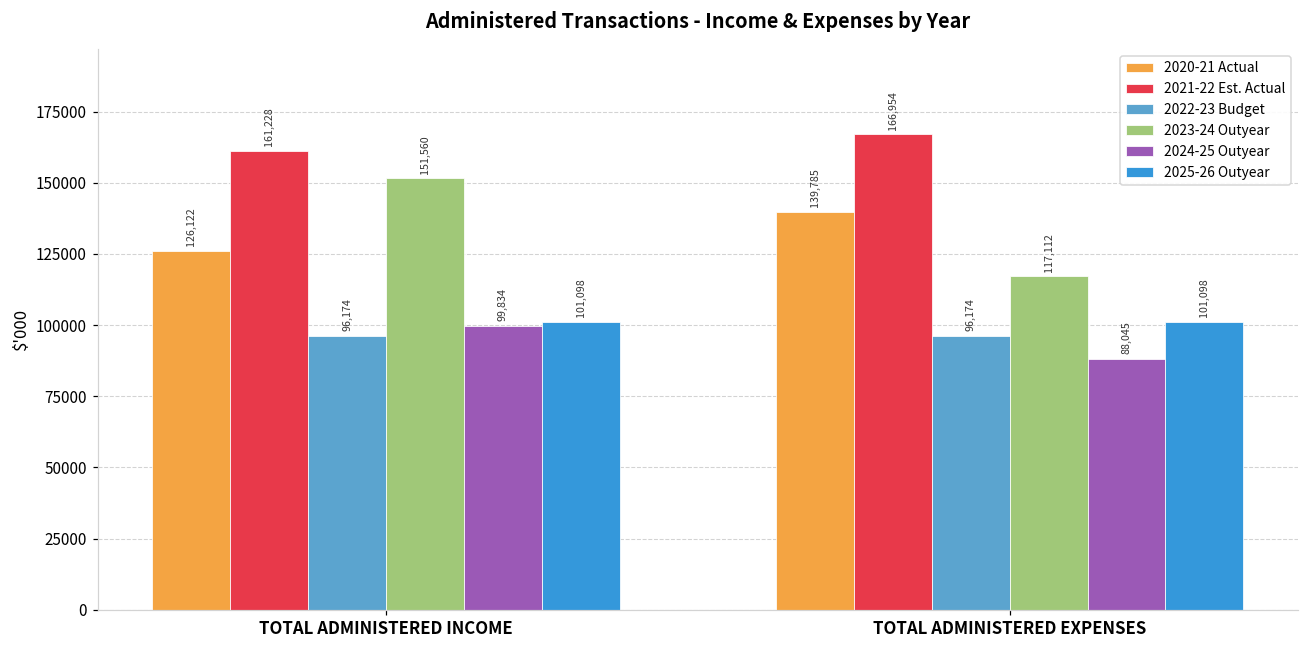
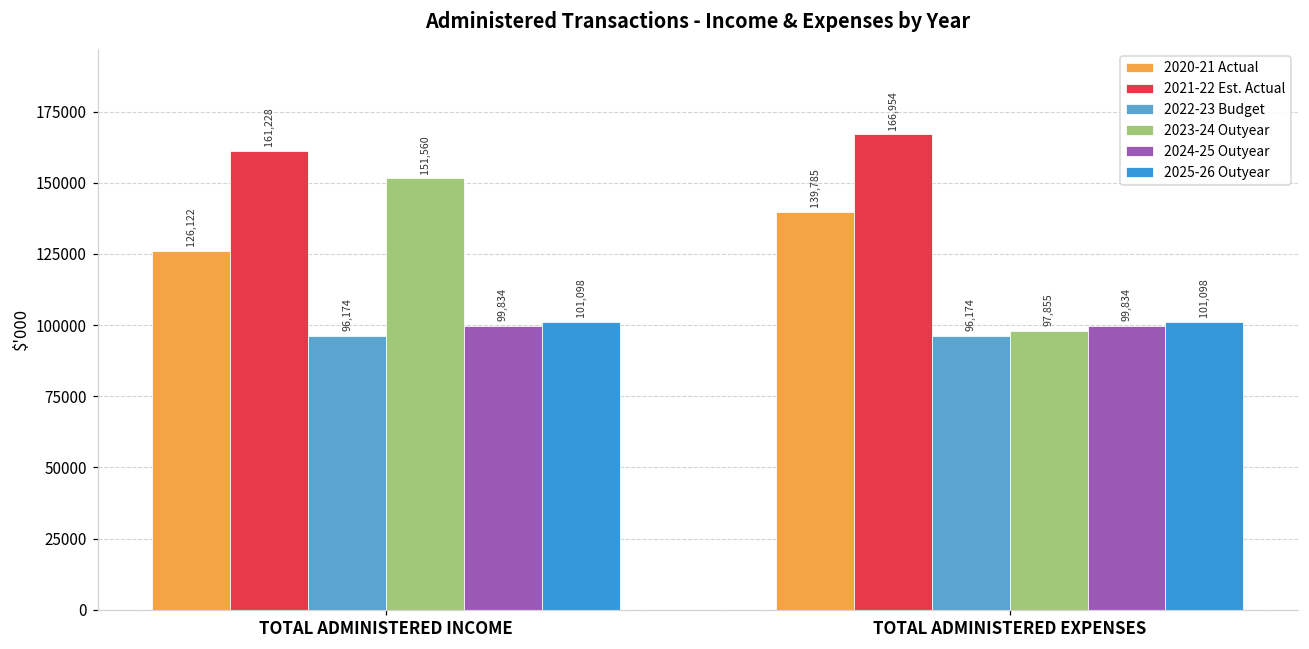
2023-24 Outyear, TOTAL ADMINISTERED EXPENSES: 117,112 -> 97,855
2024-25 Outyear, TOTAL ADMINISTERED EXPENSES: 88,045 -> 99,834
